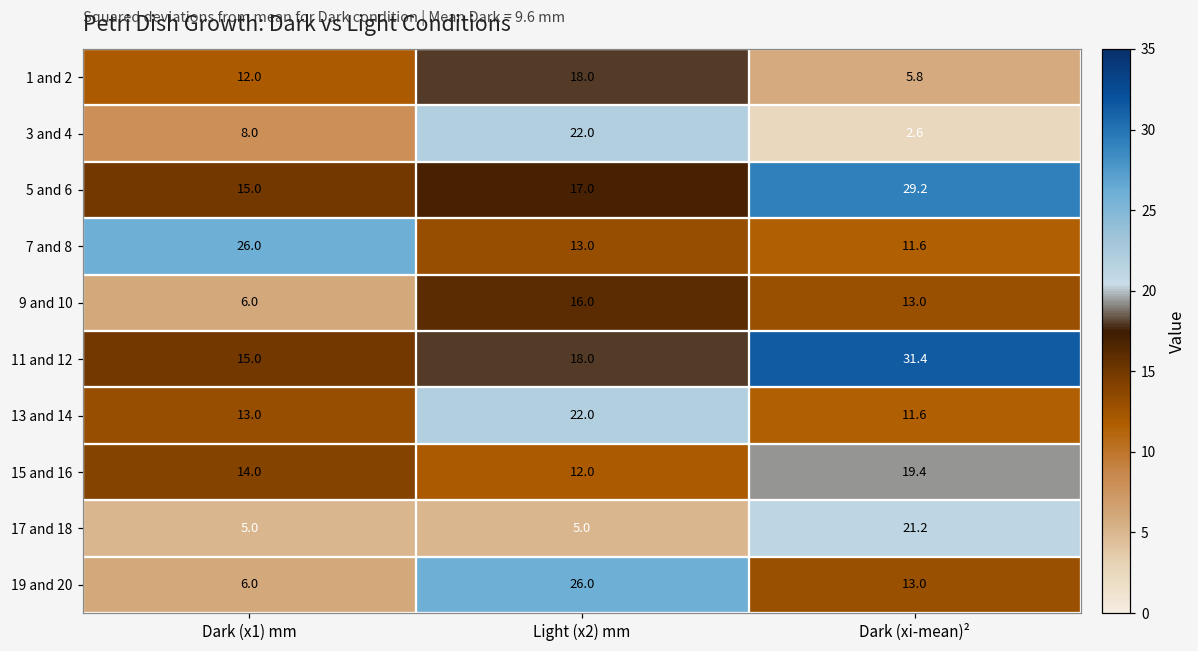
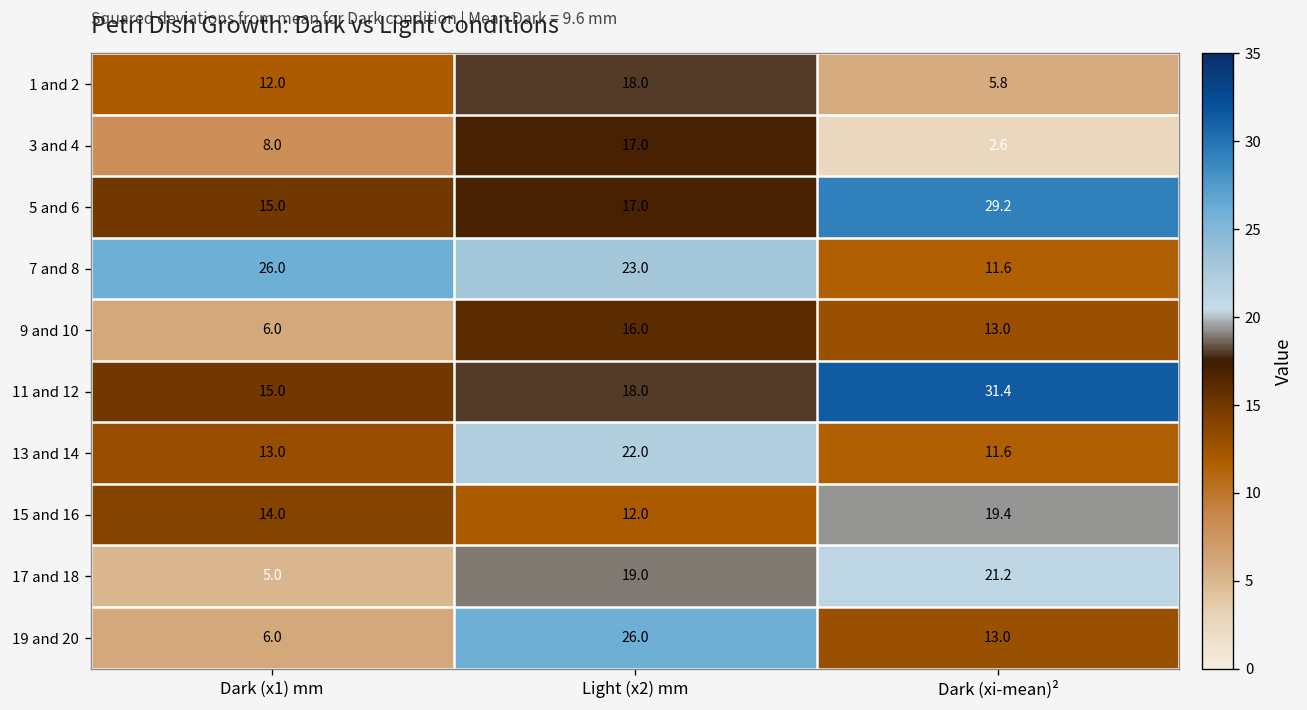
3 and 4, Light (x2) mm: 22.0 -> 17.0
7 and 8, Light (x2) mm: 13.0 -> 23.0
17 and 18, Light (x2) mm: 5.0 -> 19.0
